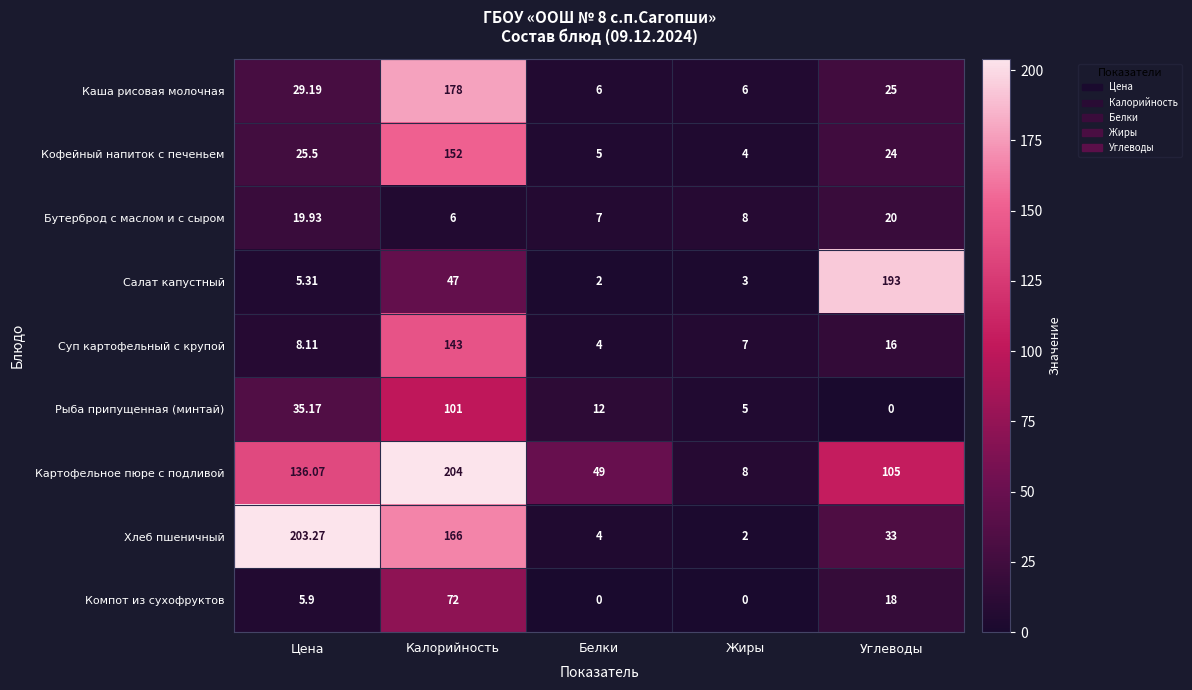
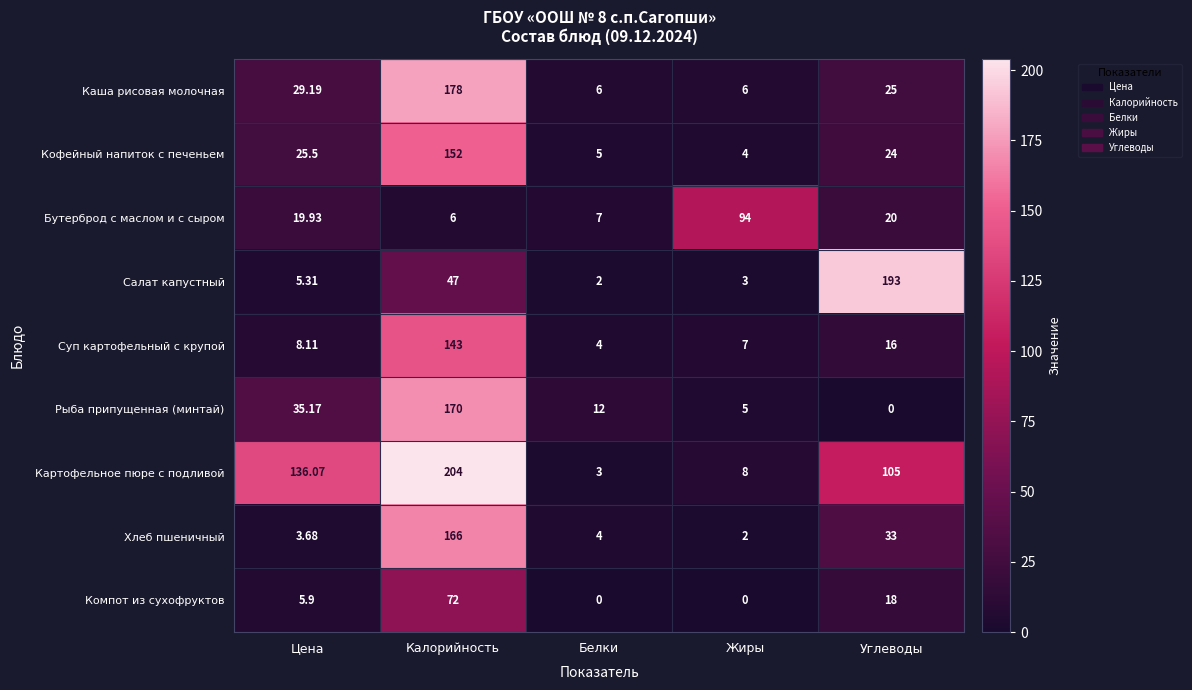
Бутерброд с маслом и с сыром, Жиры: 8 -> 94
Рыба припущенная (минтай), Калорийность: 101 -> 170
Картофельное пюре с подливой, Белки: 49 -> 3
Хлеб пшеничный, Цена: 203.27 -> 3.68
